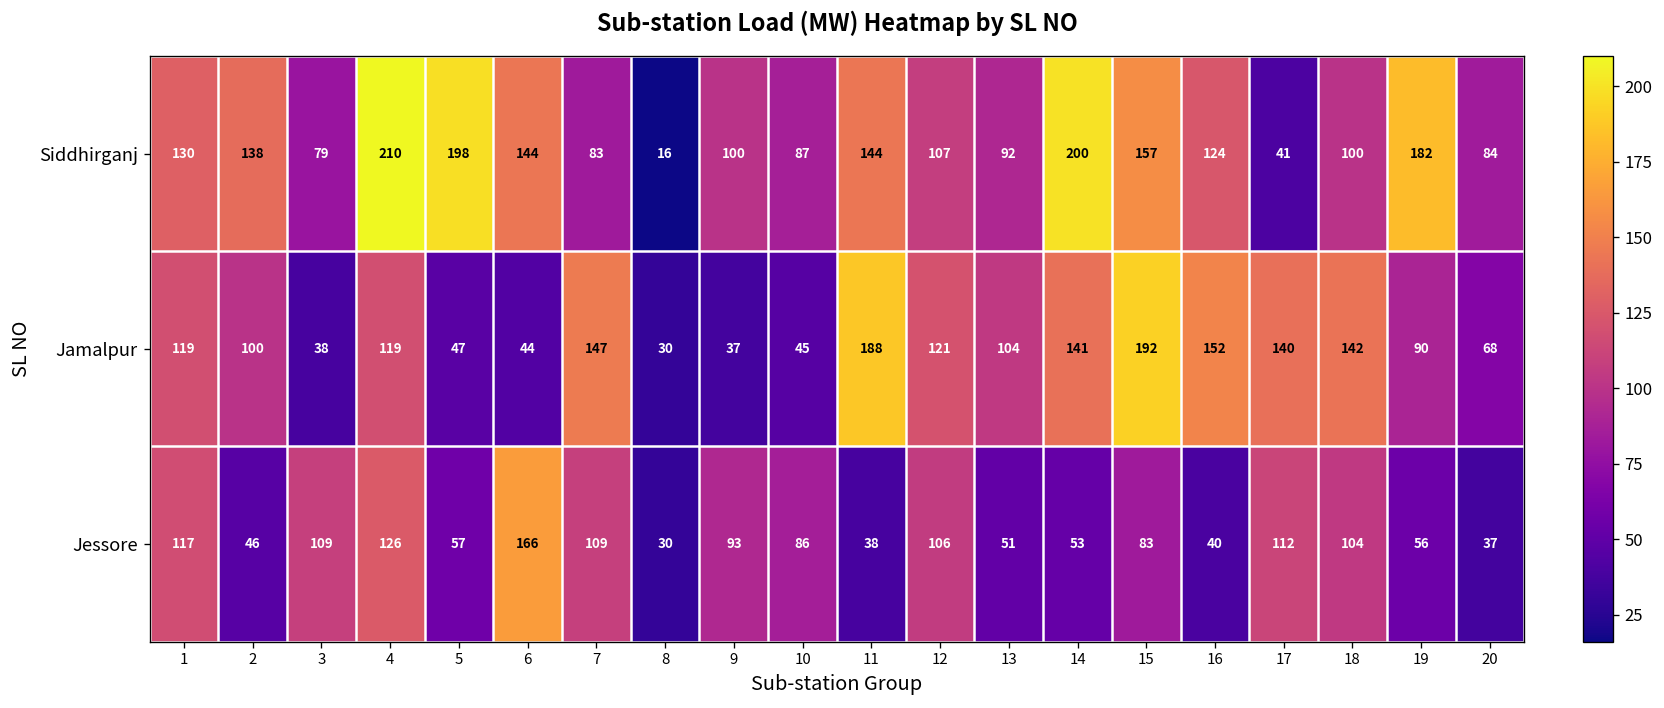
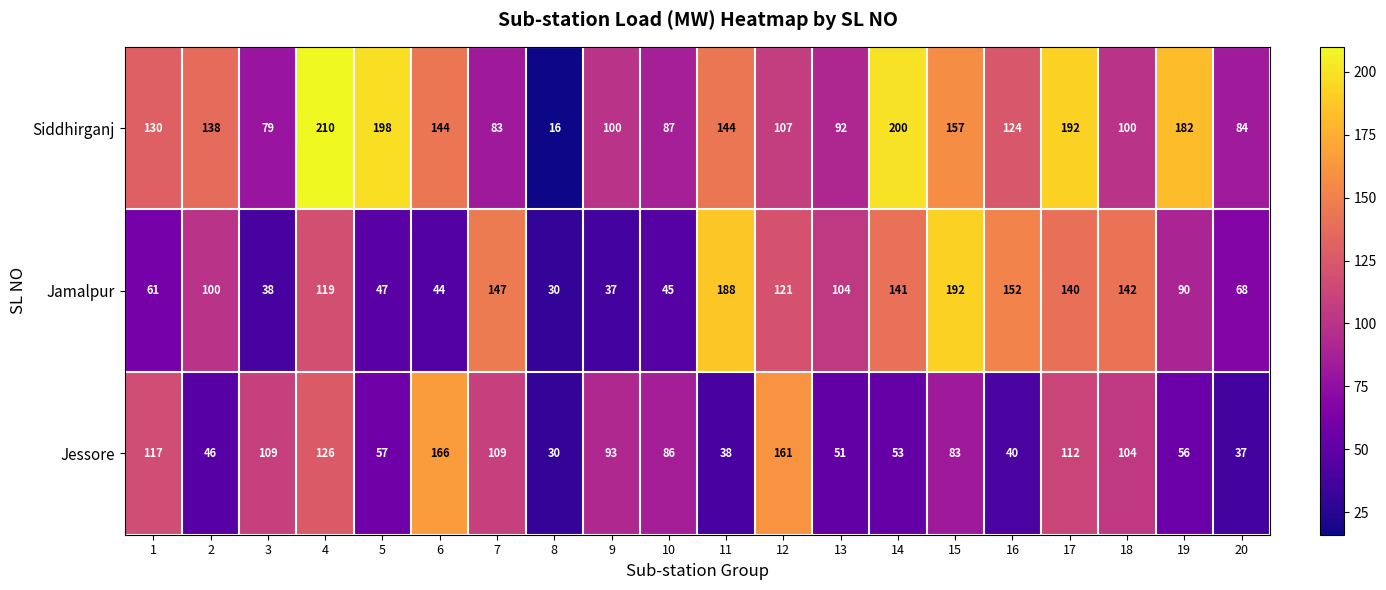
Siddhirganj, 17: 41 -> 192
Jamalpur, 1: 119 -> 61
Jessore, 12: 106 -> 161
